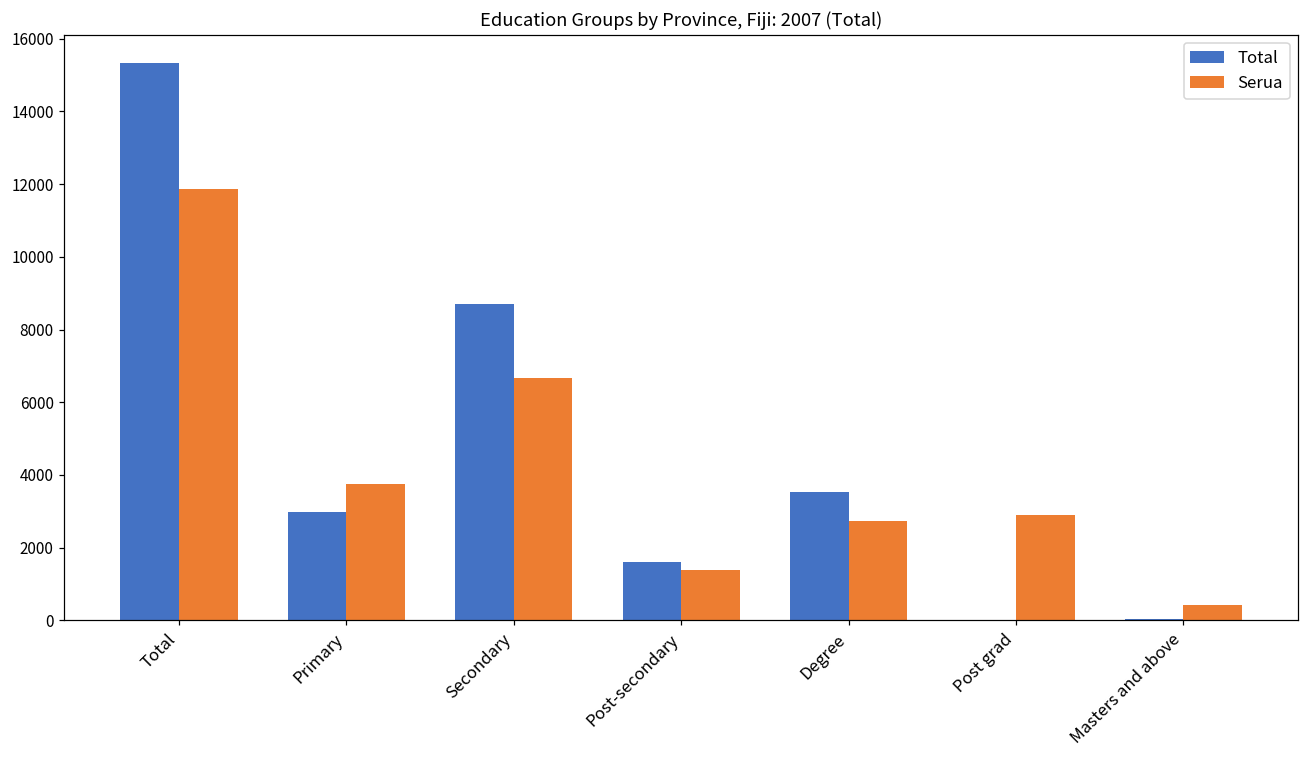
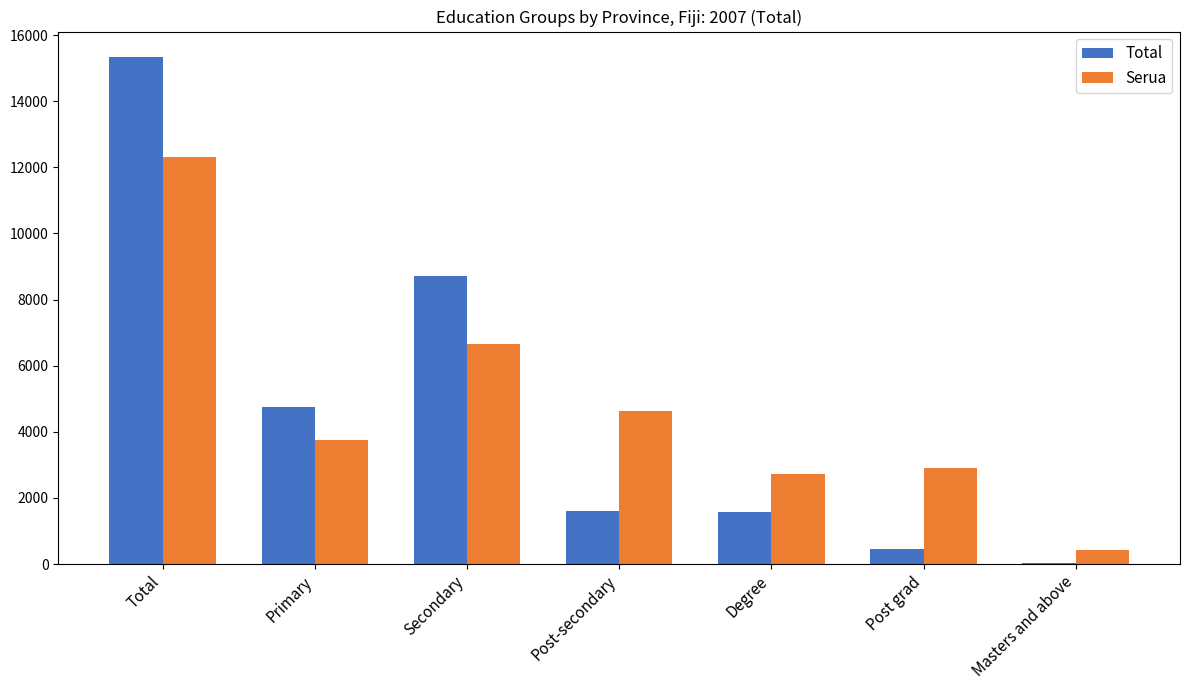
Serua, Total: 11900 -> 12300
Total, Primary: 3000 -> 4800
Serua, Post-secondary: 1400 -> 4600
Total, Degree: 3500 -> 1600
Total, Post grad: 0 -> 500
